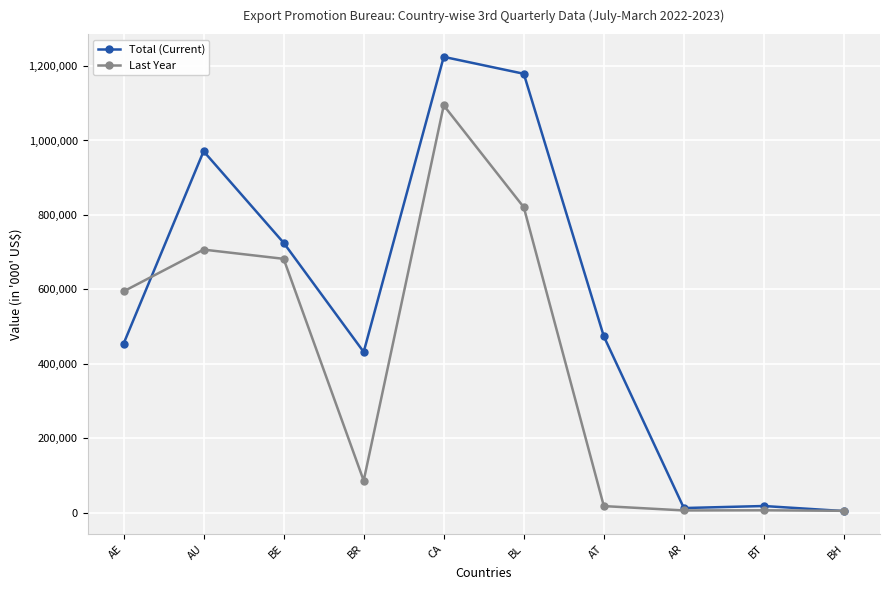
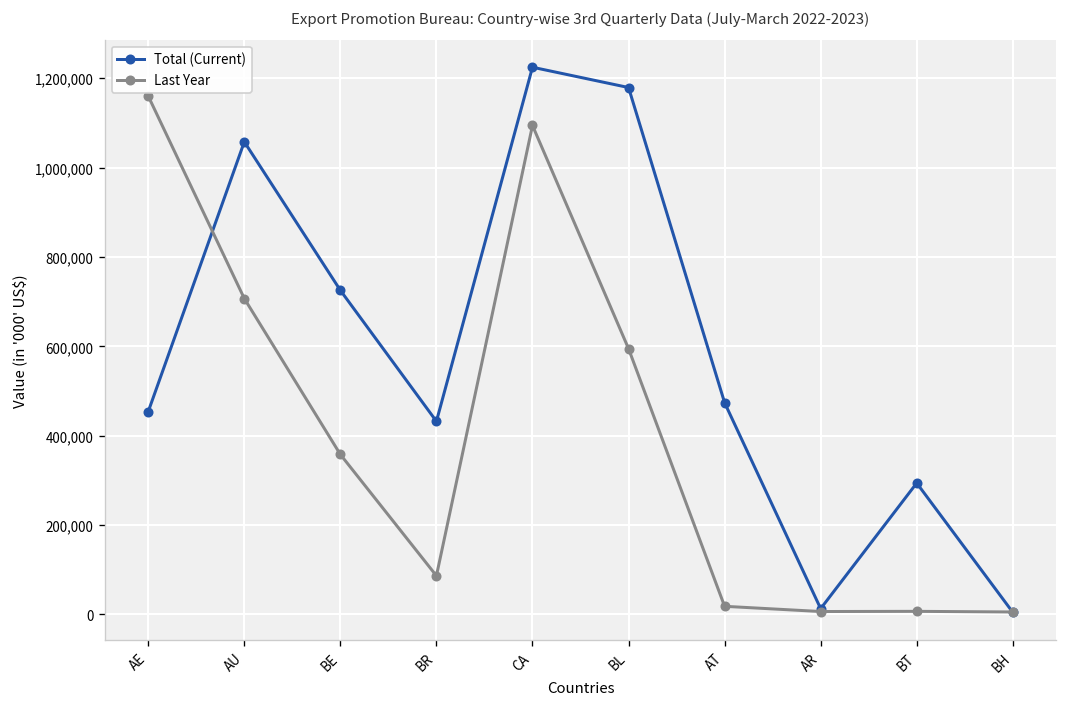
Last Year, AE: 590,000 -> 1,160,000
Total (Current), AU: 970,000 -> 1,060,000
Last Year, BE: 680,000 -> 360,000
Last Year, BL: 820,000 -> 590,000
Total (Current), BT: 20,000 -> 290,000
